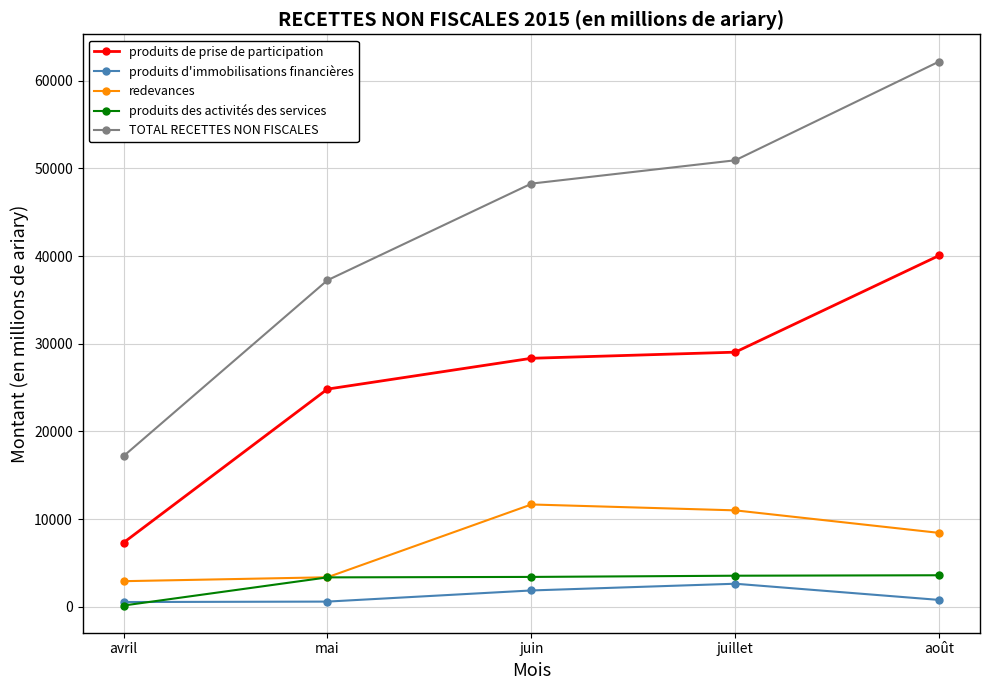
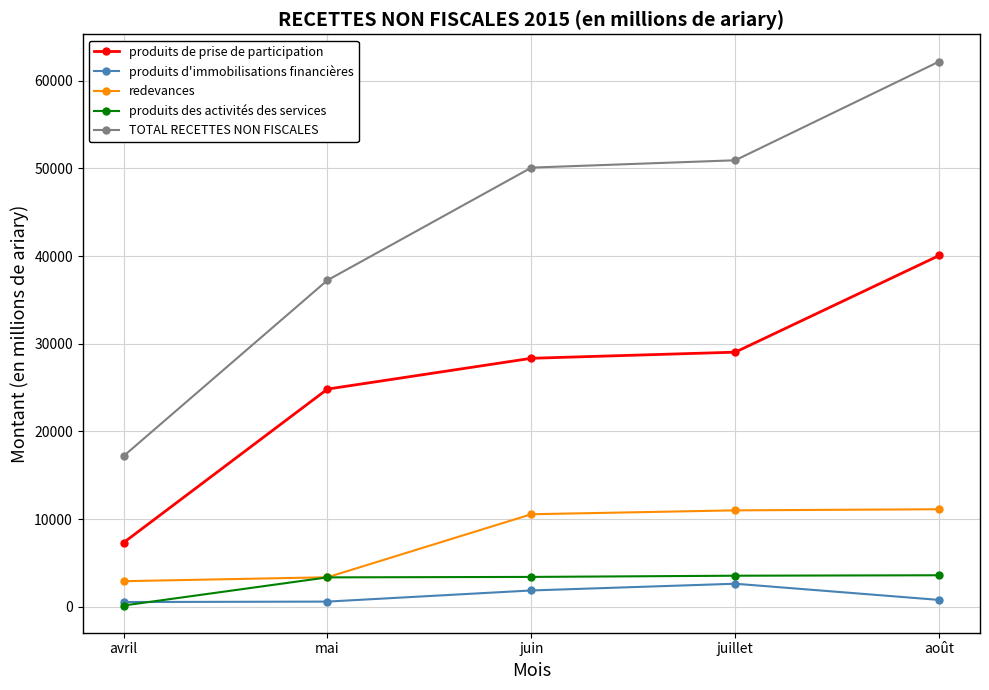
redevances, juin: 12000 -> 11000
TOTAL RECETTES NON FISCALES, juin: 48000 -> 50000
redevances, août: 8000 -> 11000
